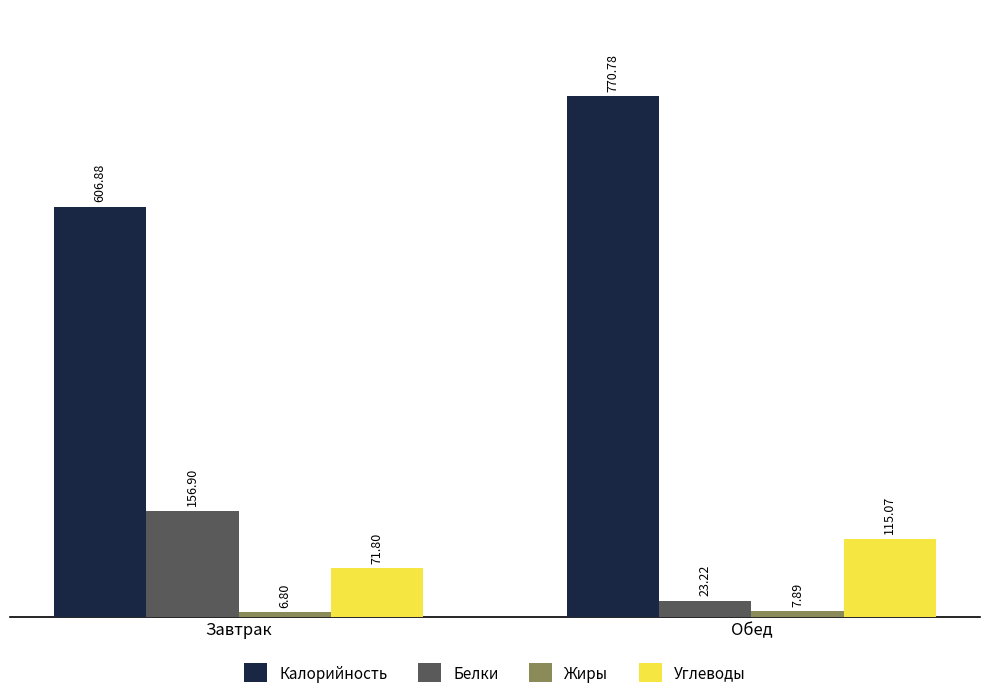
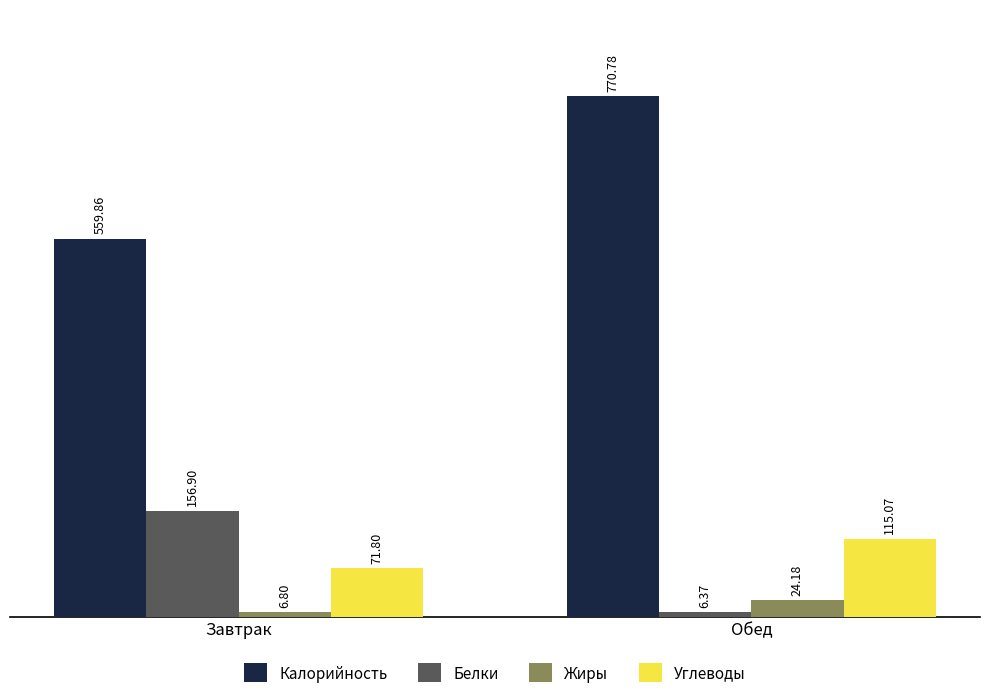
Калорийность, Завтрак: 606.88 -> 559.86
Белки, Обед: 23.22 -> 6.37
Жиры, Обед: 7.89 -> 24.18
